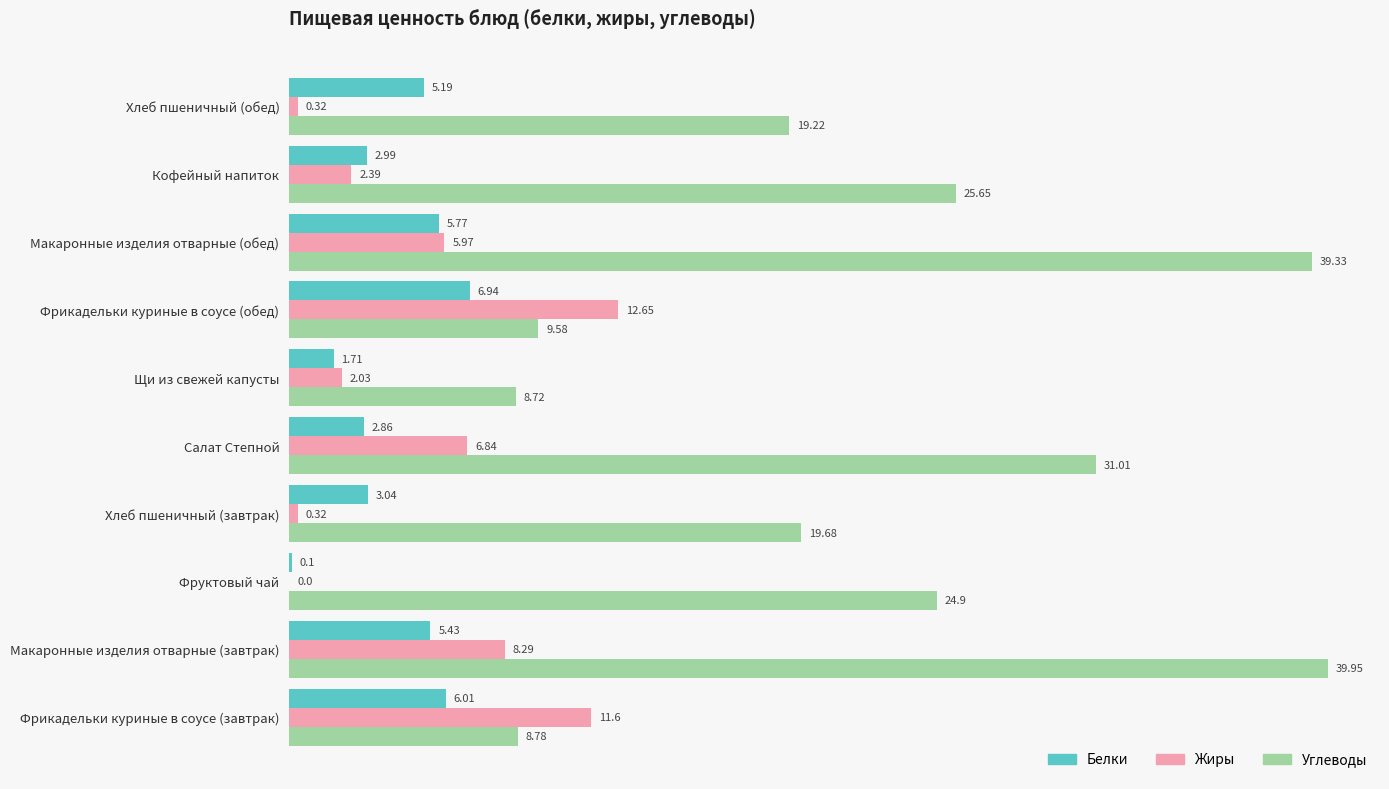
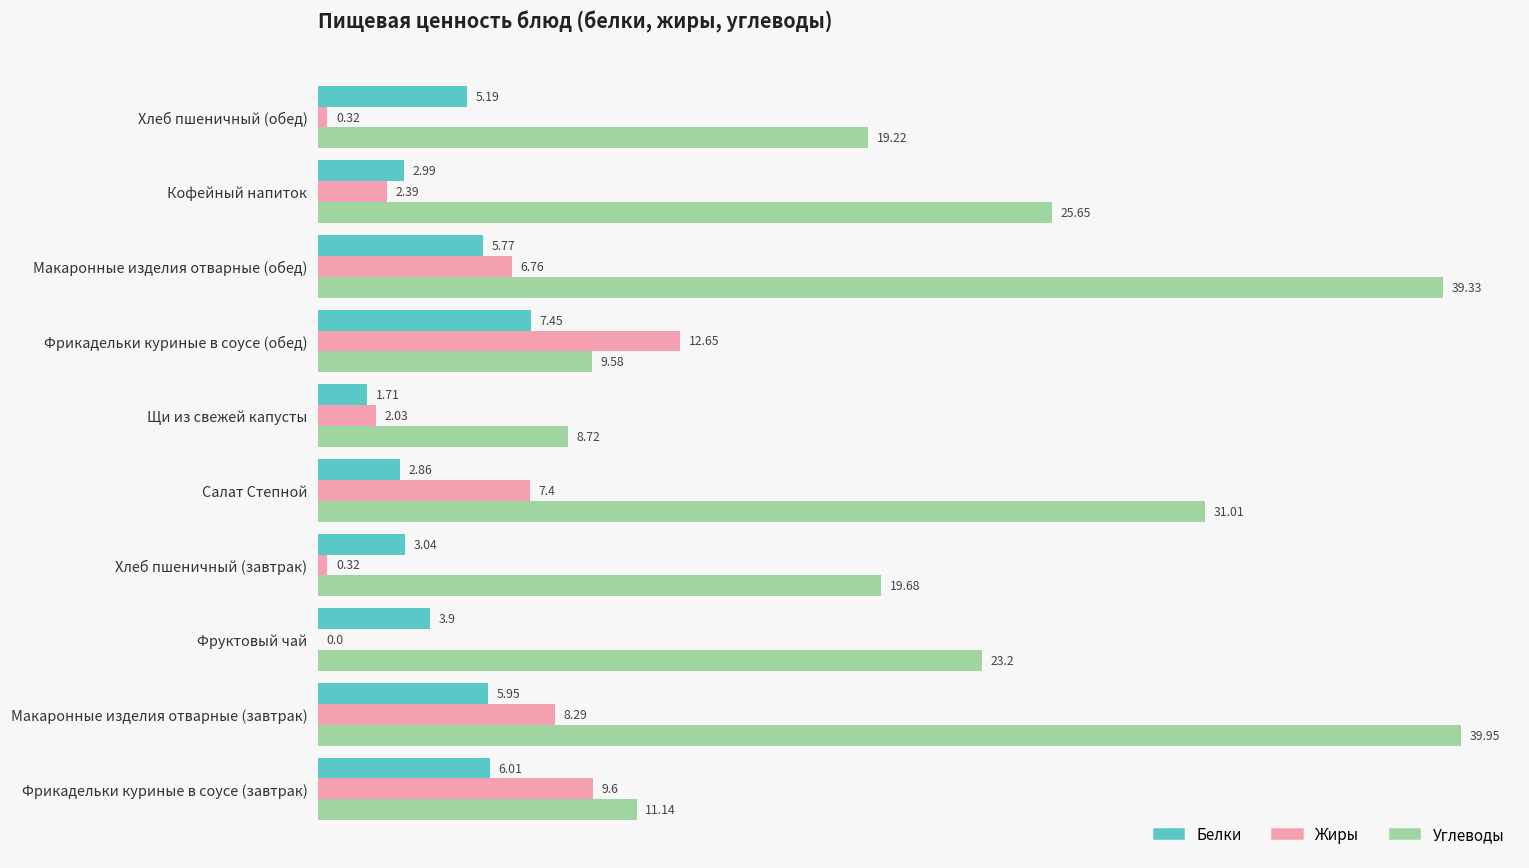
Жиры, Макаронные изделия отварные (обед): 5.97 -> 6.76
Белки, Фрикадельки куриные в соусе (обед): 6.94 -> 7.45
Жиры, Салат Степной: 6.84 -> 7.4
Белки, Фруктовый чай: 0.1 -> 3.9
Углеводы, Фруктовый чай: 24.9 -> 23.2
Белки, Макаронные изделия отварные (завтрак): 5.43 -> 5.95
Жиры, Фрикадельки куриные в соусе (завтрак): 11.6 -> 9.6
Углеводы, Фрикадельки куриные в соусе (завтрак): 8.78 -> 11.14
